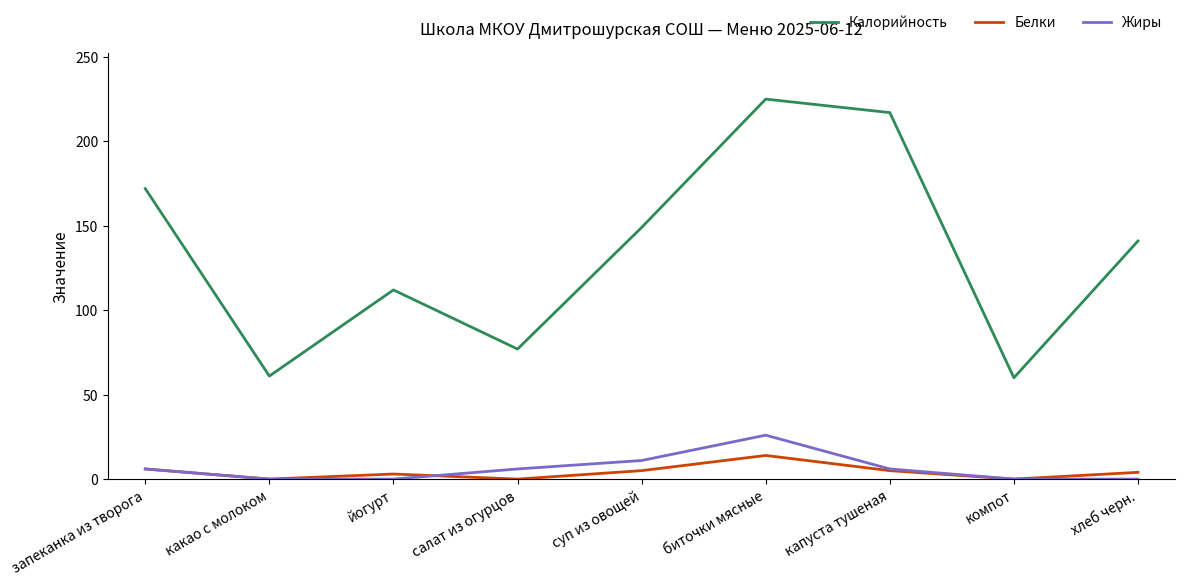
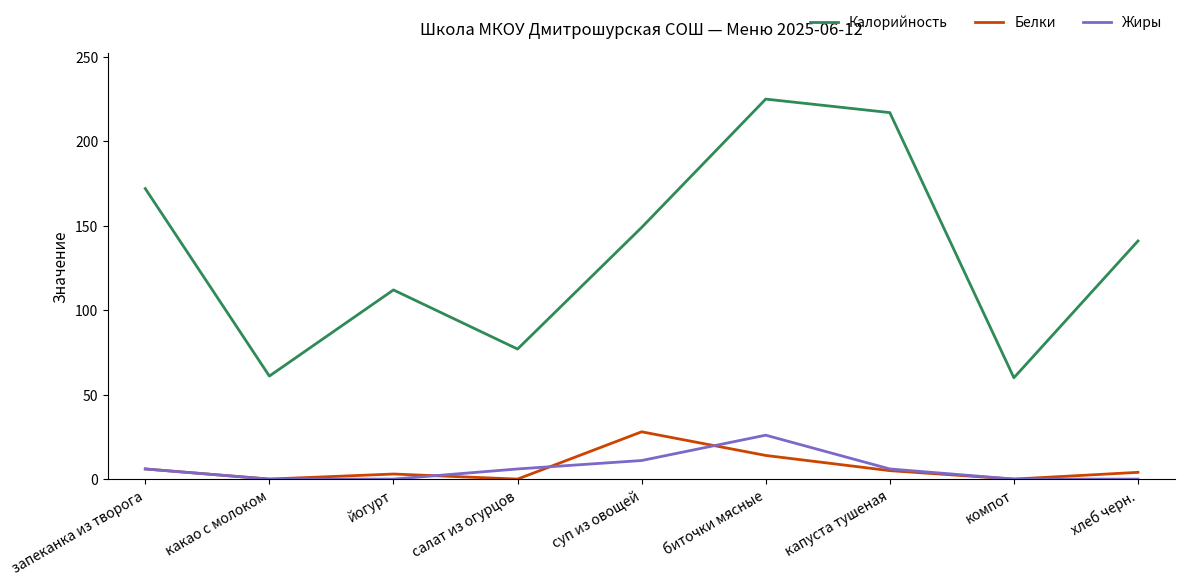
Белки, суп из овощей: 5 -> 28
